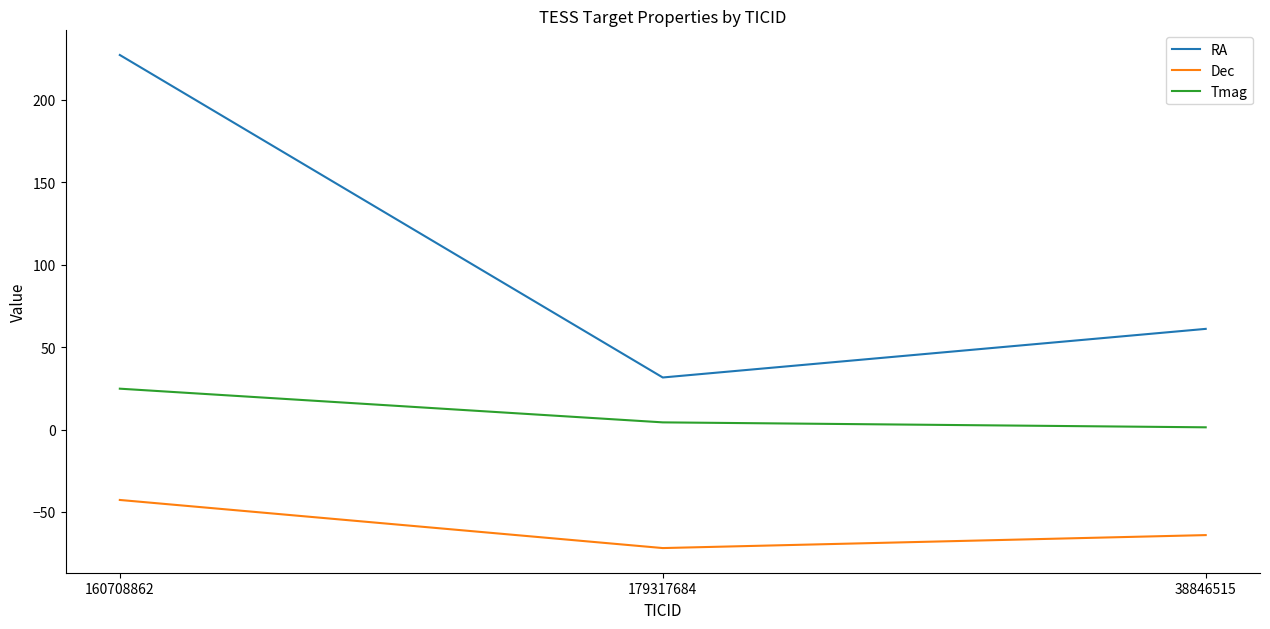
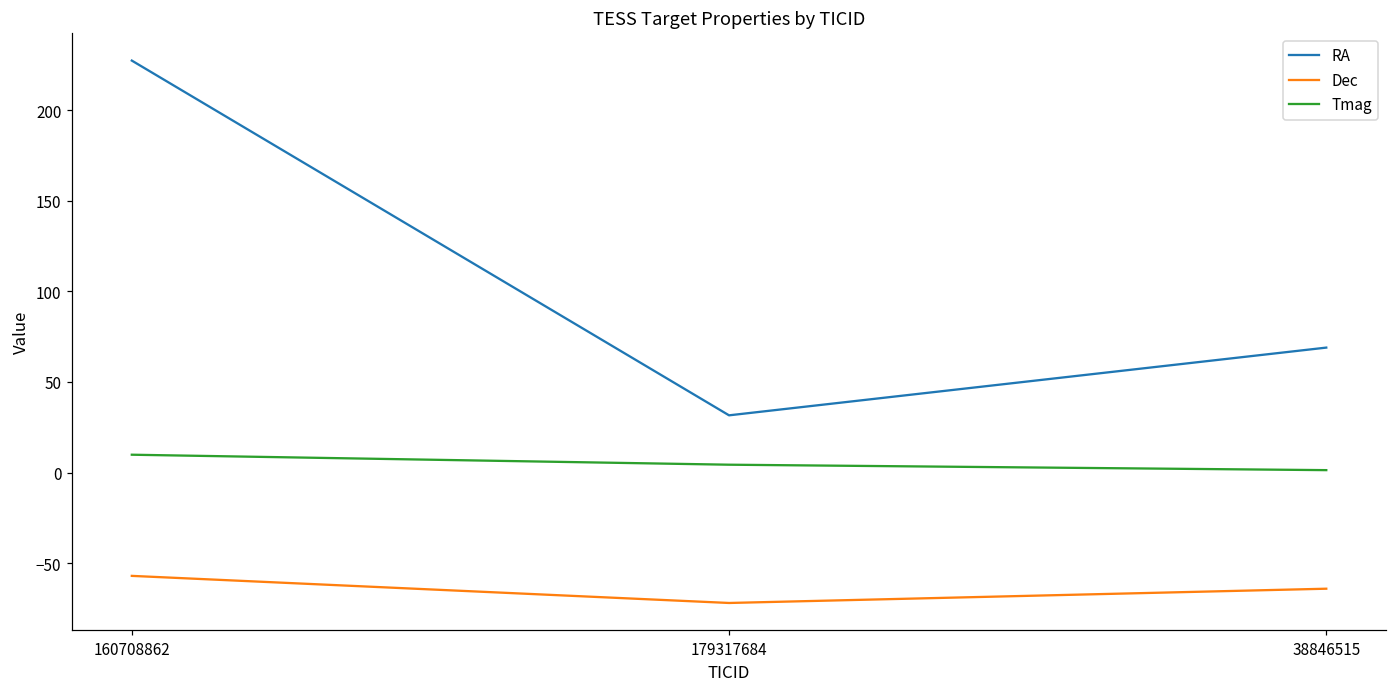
Dec, 160708862: -43 -> -57
Tmag, 160708862: 25 -> 10
RA, 38846515: 61 -> 69
